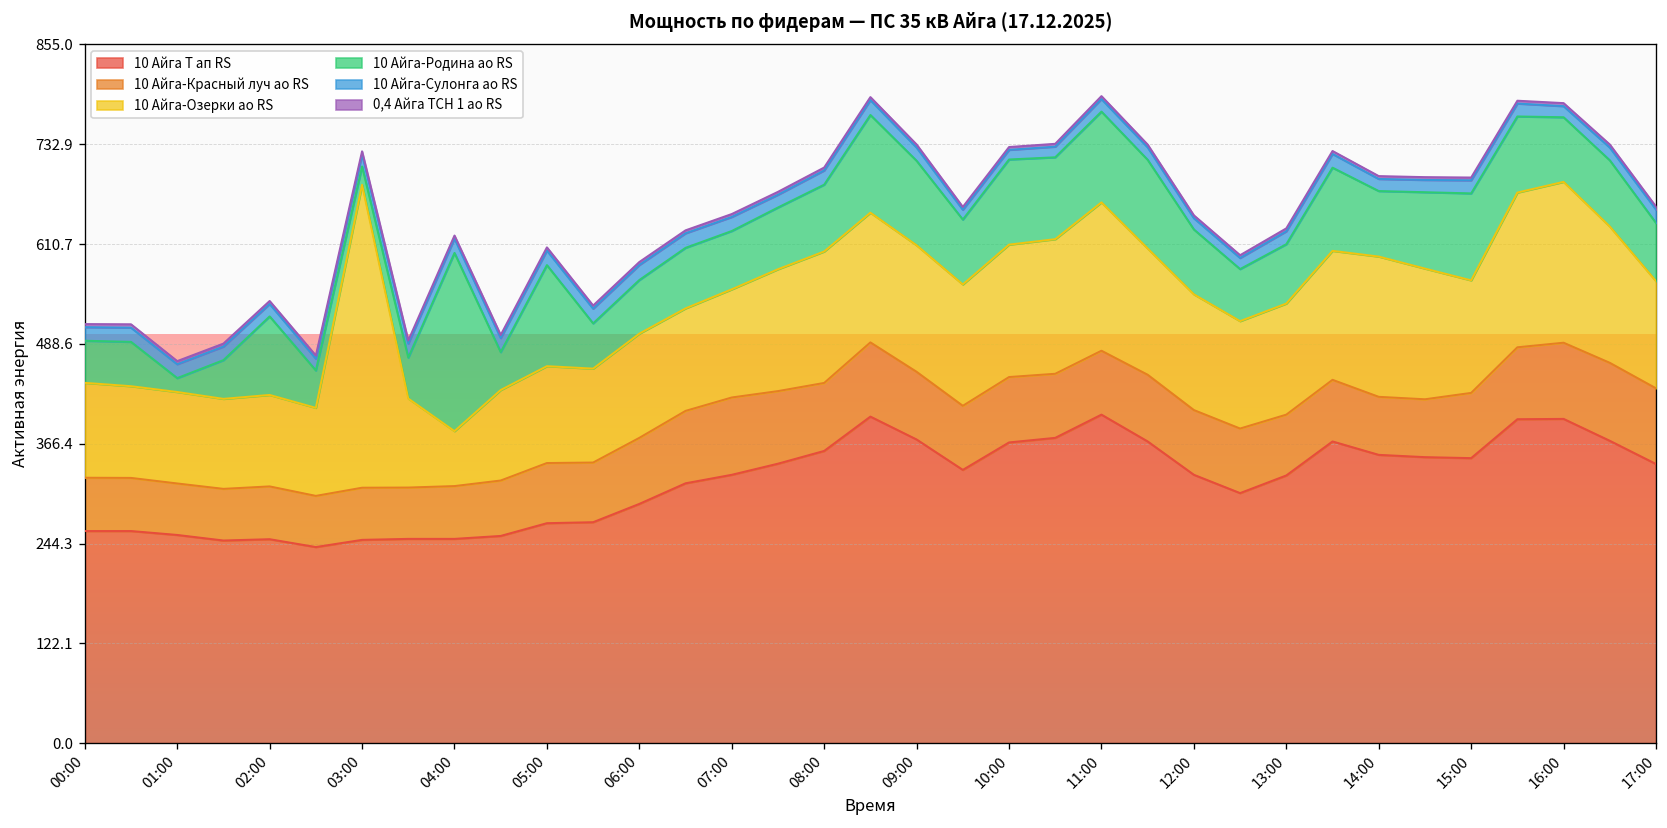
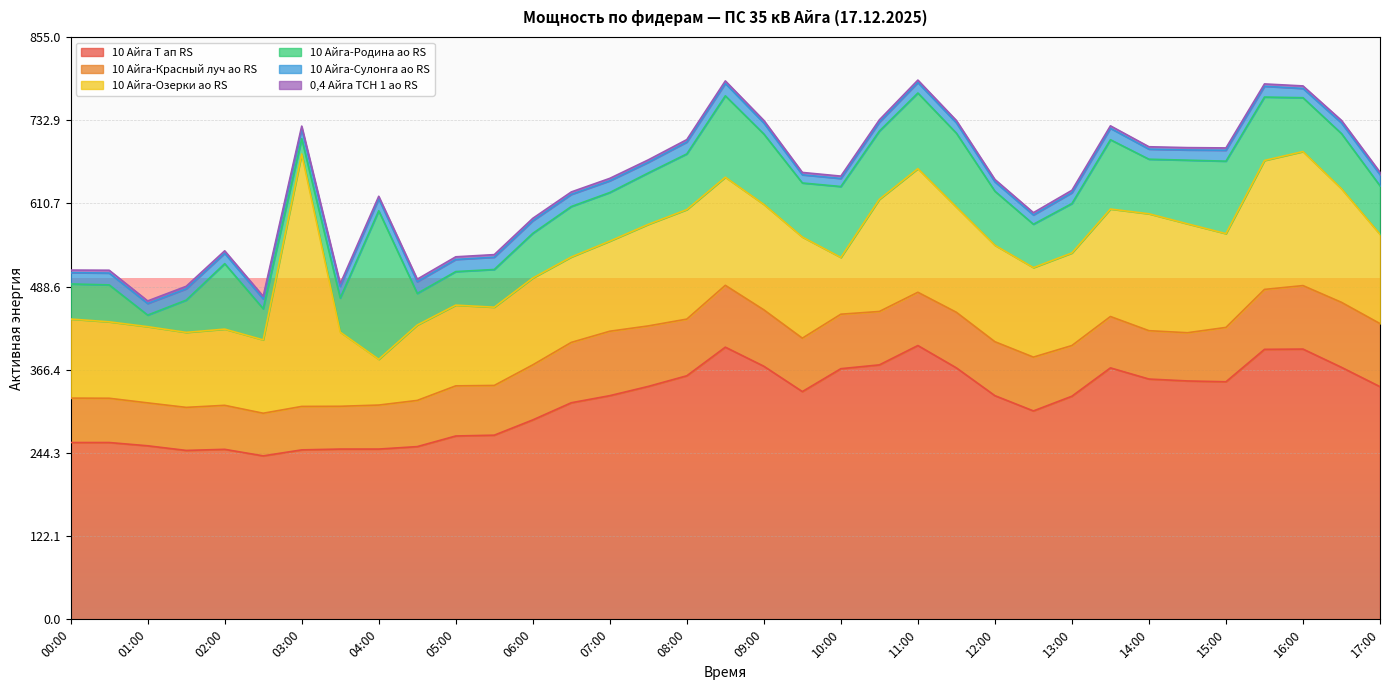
10 Айга-Родина ао RS, 05:00: 120 -> 50
10 Айга-Озерки ао RS, 10:00: 160 -> 80
